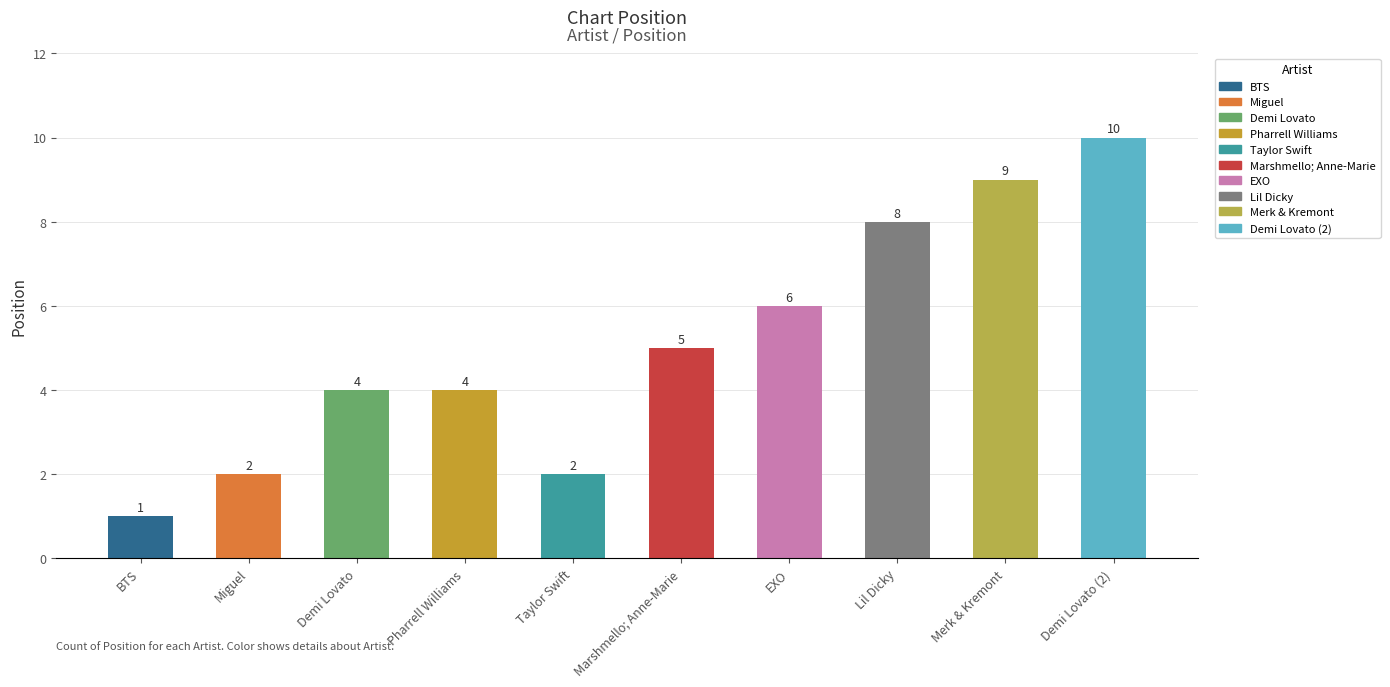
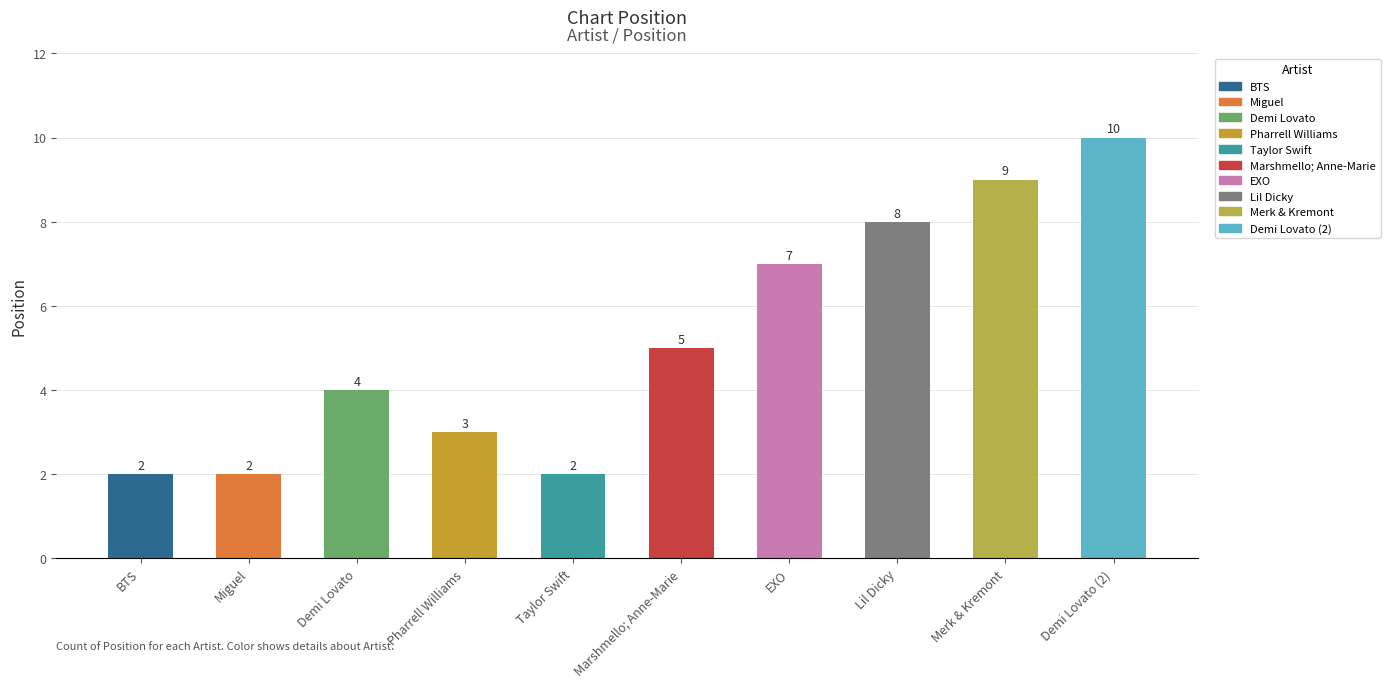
BTS: 1 -> 2
Pharrell Williams: 4 -> 3
EXO: 6 -> 7
